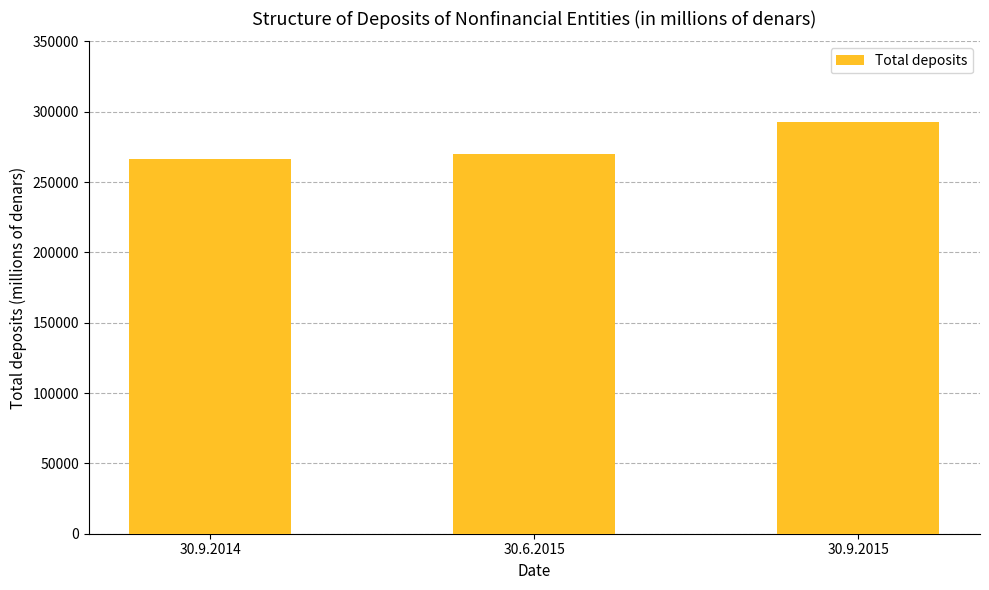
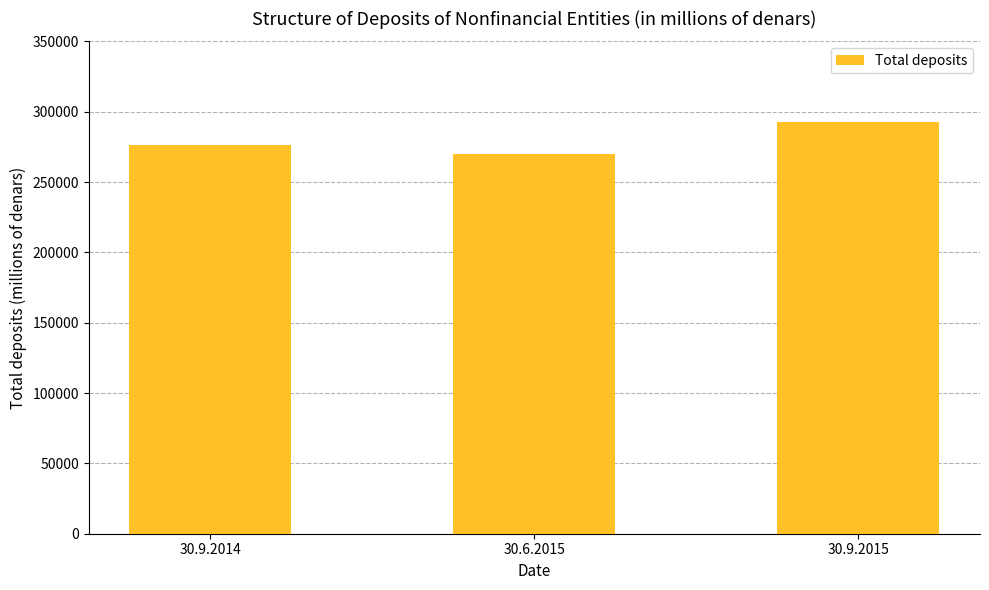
30.9.2014: 266000 -> 276000
